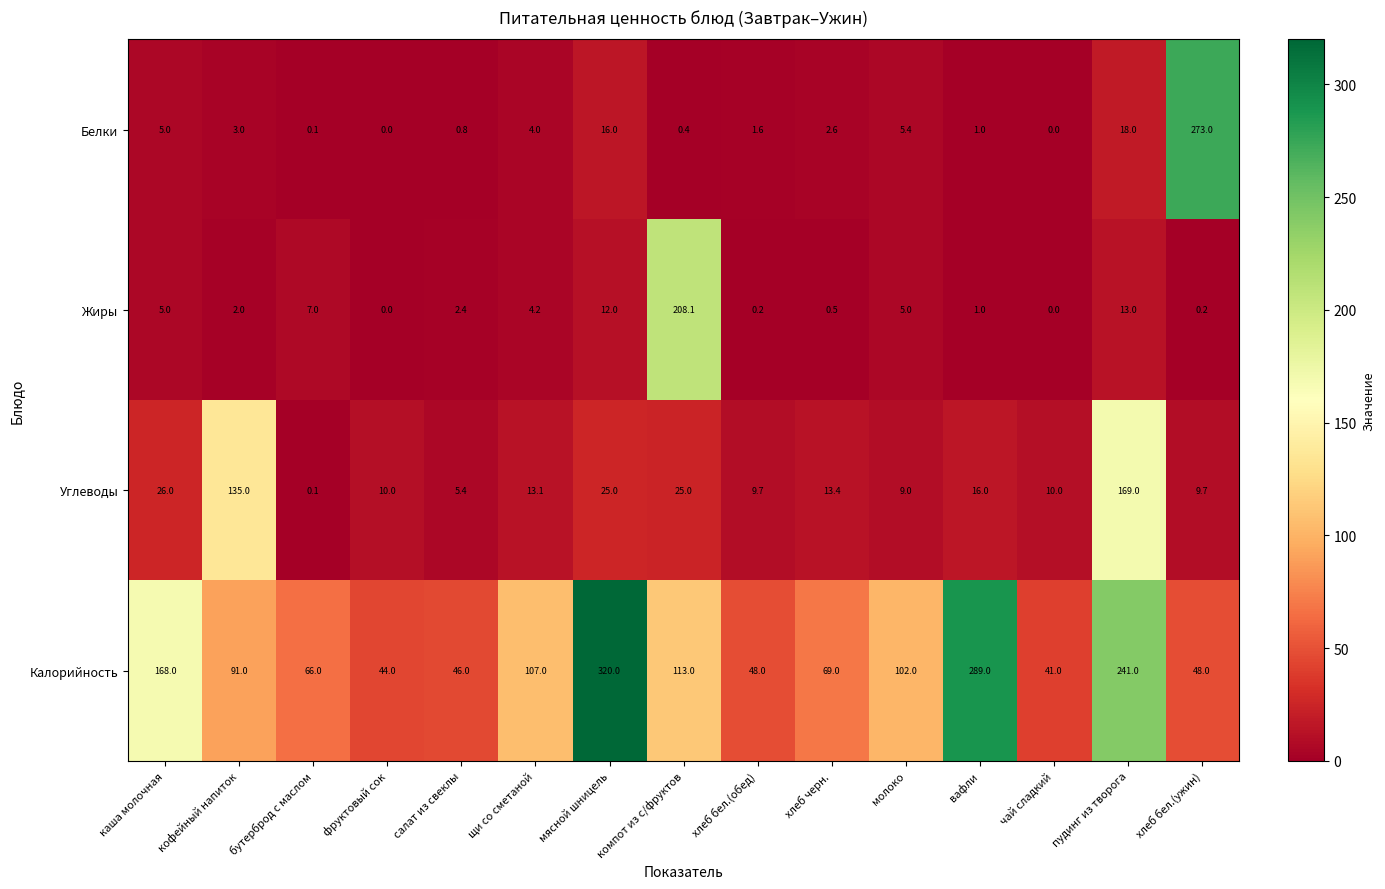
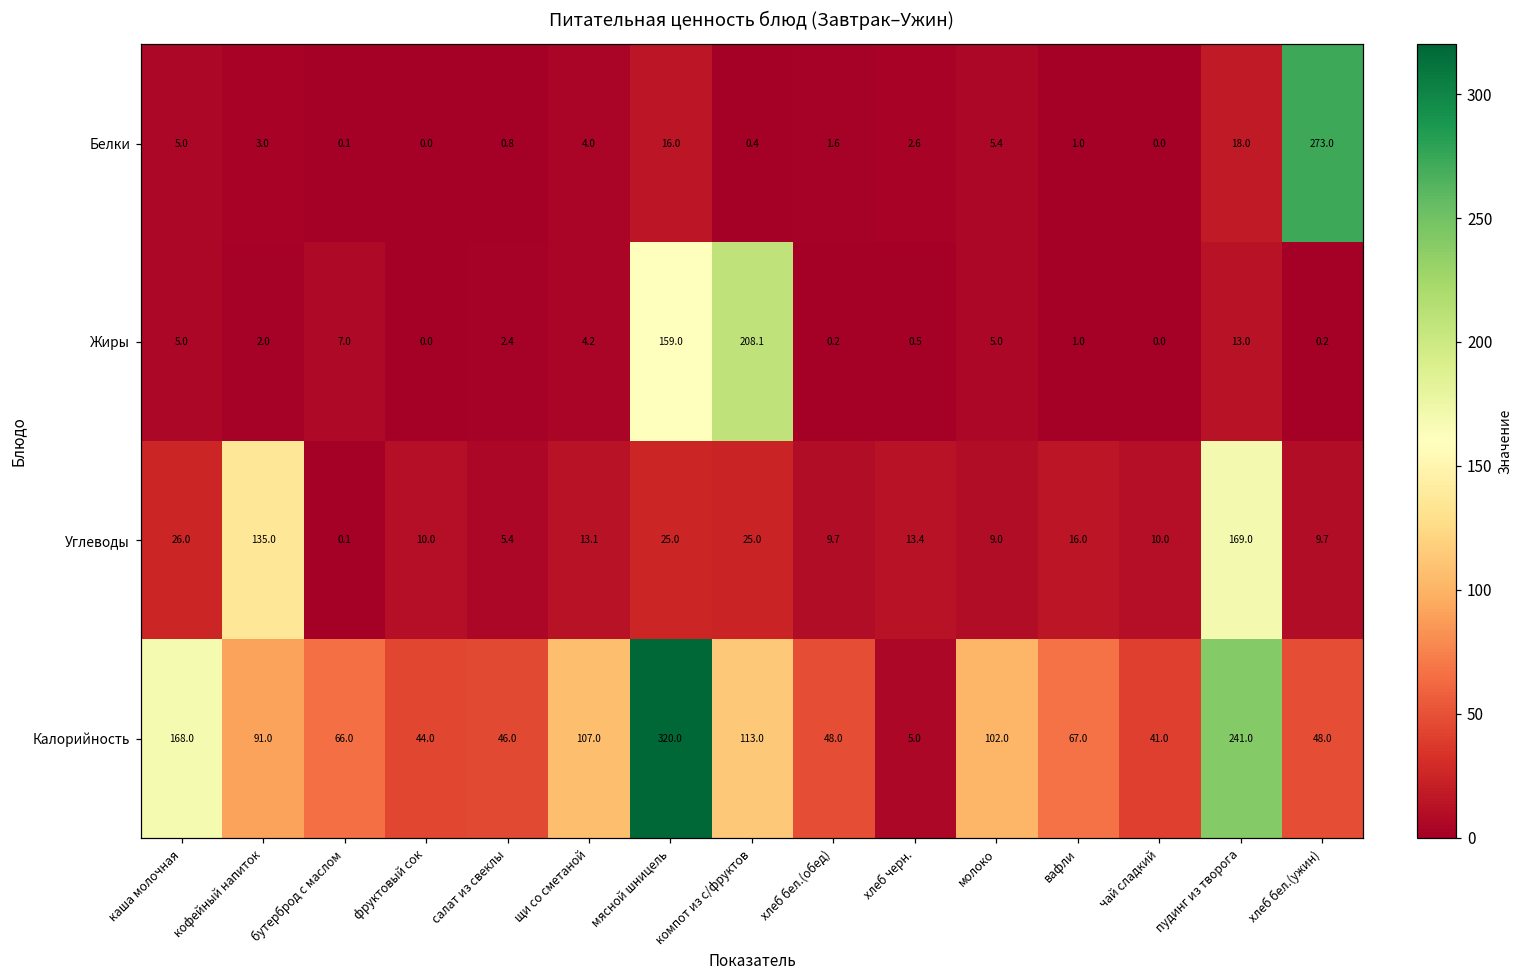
Жиры, мясной шницель: 12.0 -> 159.0
Калорийность, хлеб черн.: 69.0 -> 5.0
Калорийность, вафли: 289.0 -> 67.0
